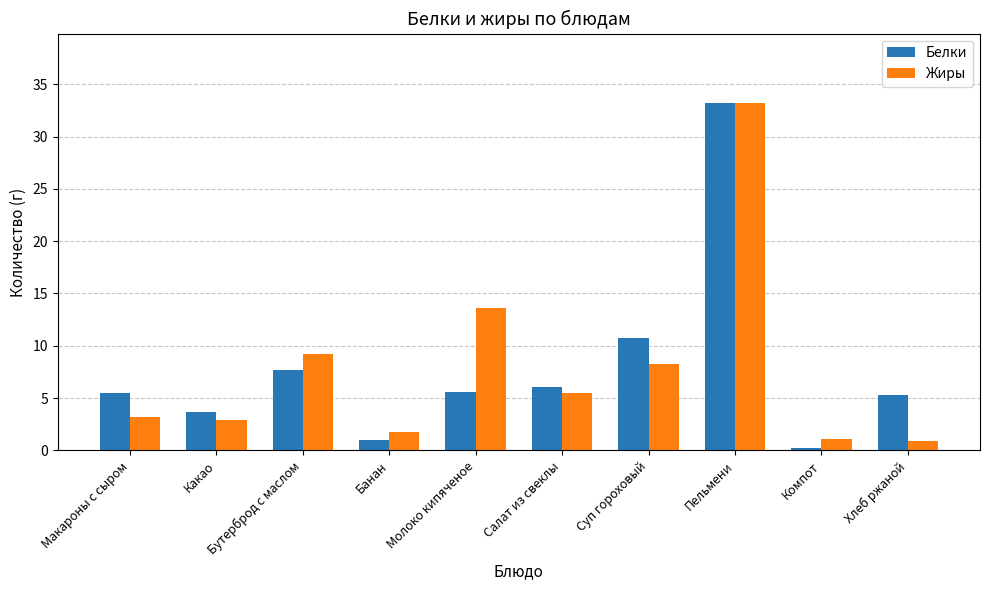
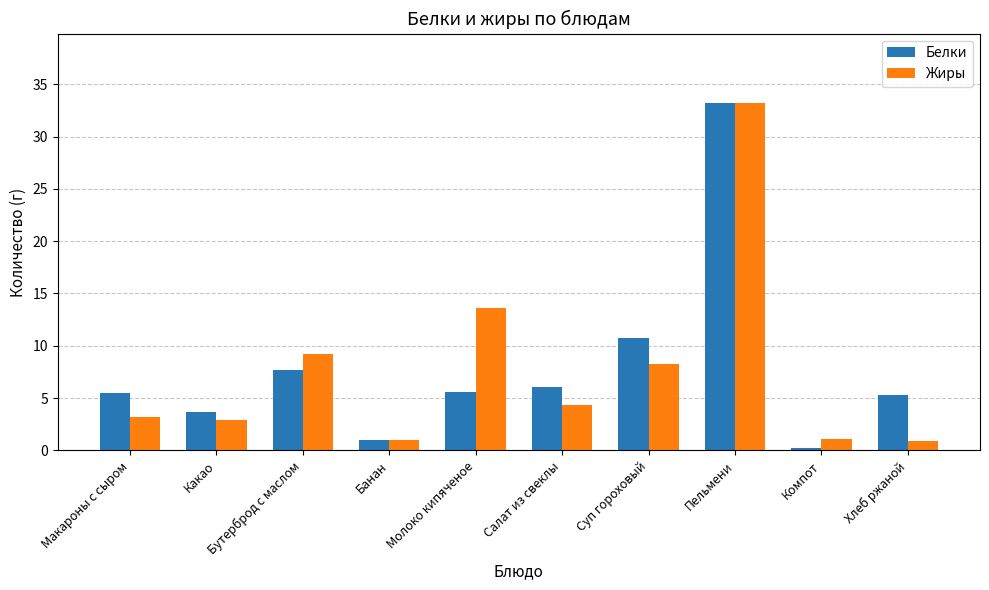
Жиры, Банан: 1.8 -> 1.0
Жиры, Салат из свеклы: 5.5 -> 4.3
